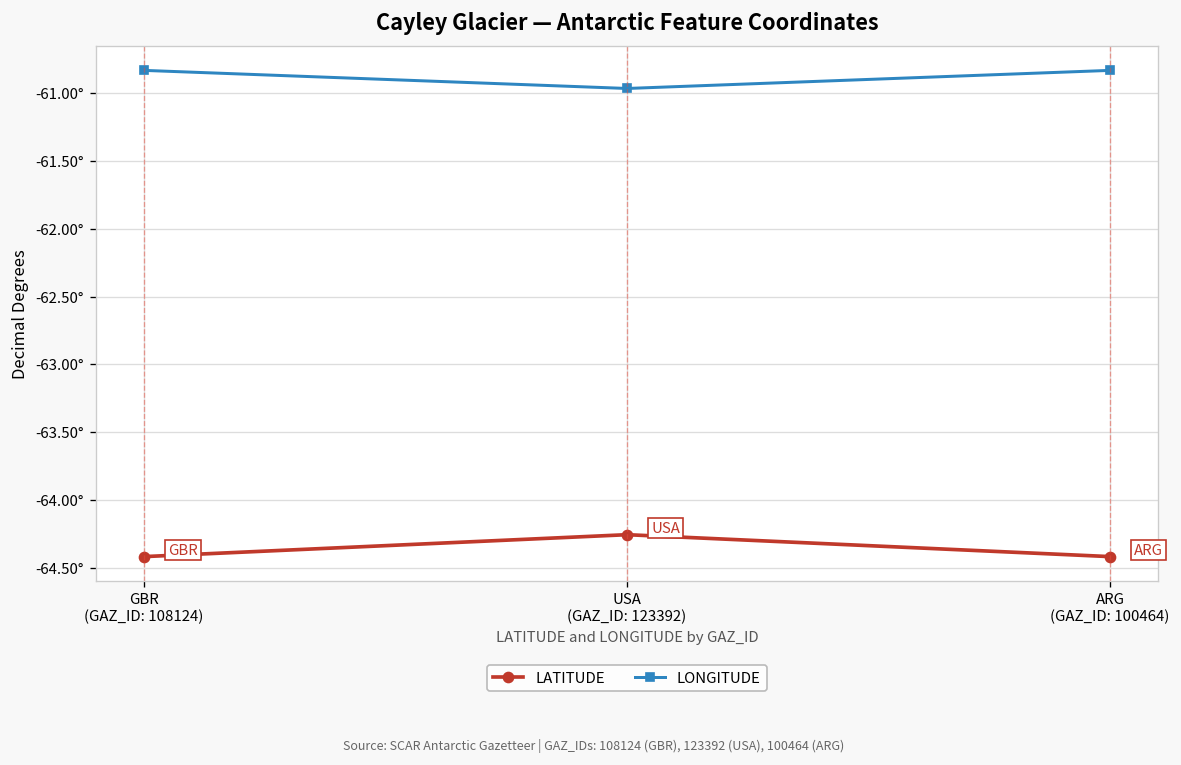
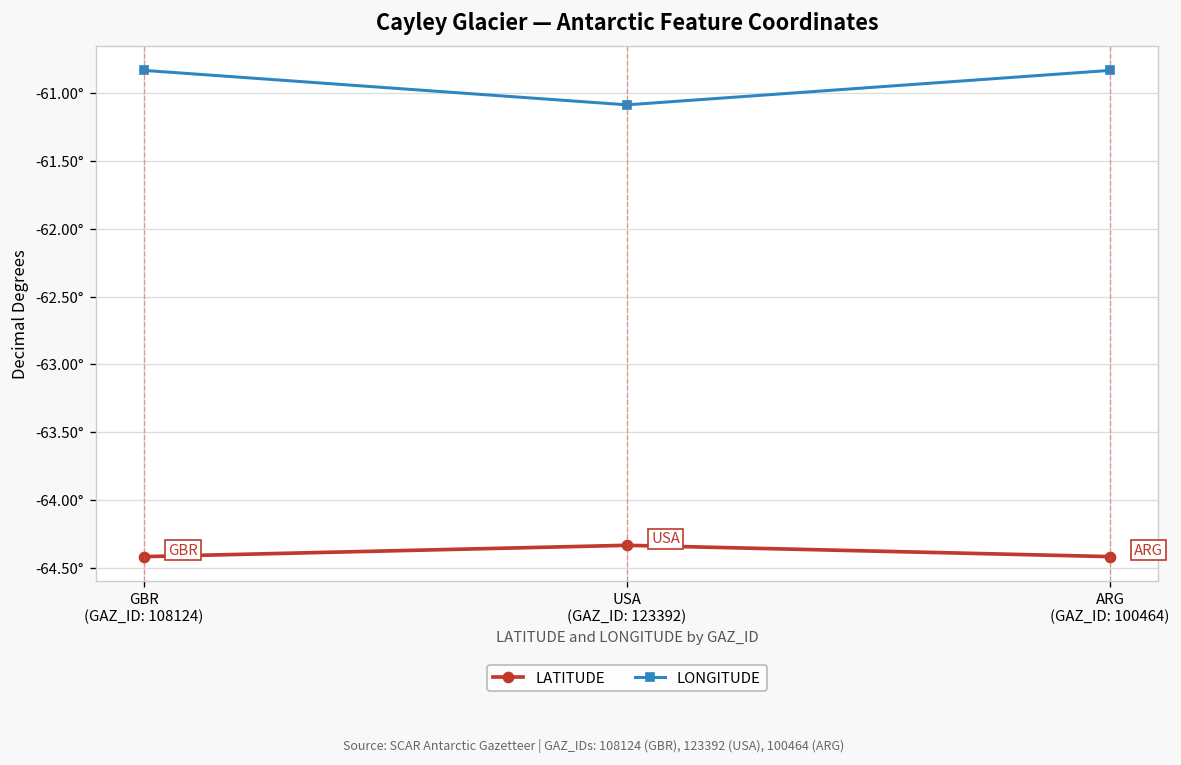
LATITUDE, USA (GAZ_ID: 123392): -64.26° -> -64.33°
LONGITUDE, USA (GAZ_ID: 123392): -60.97° -> -61.09°
